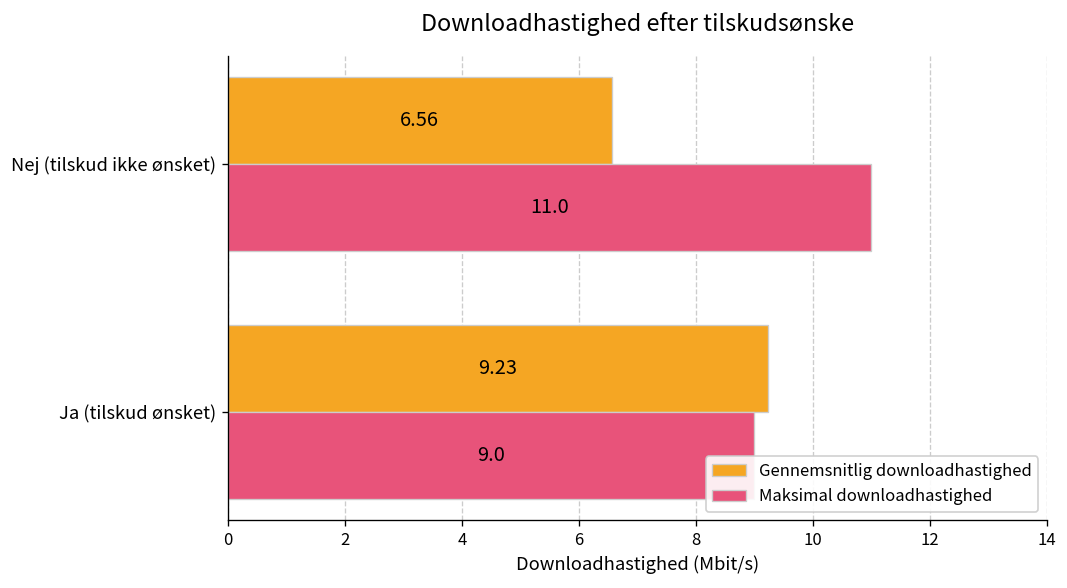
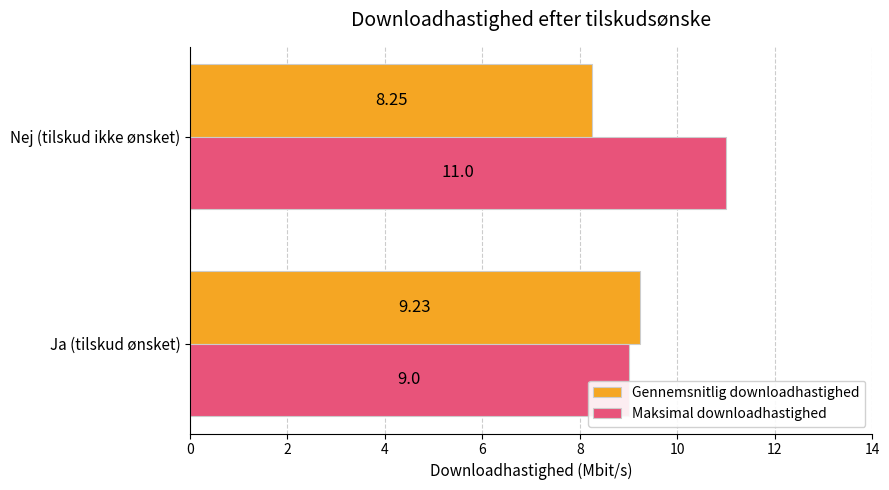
Gennemsnitlig downloadhastighed, Nej (tilskud ikke ønsket): 6.56 -> 8.25
